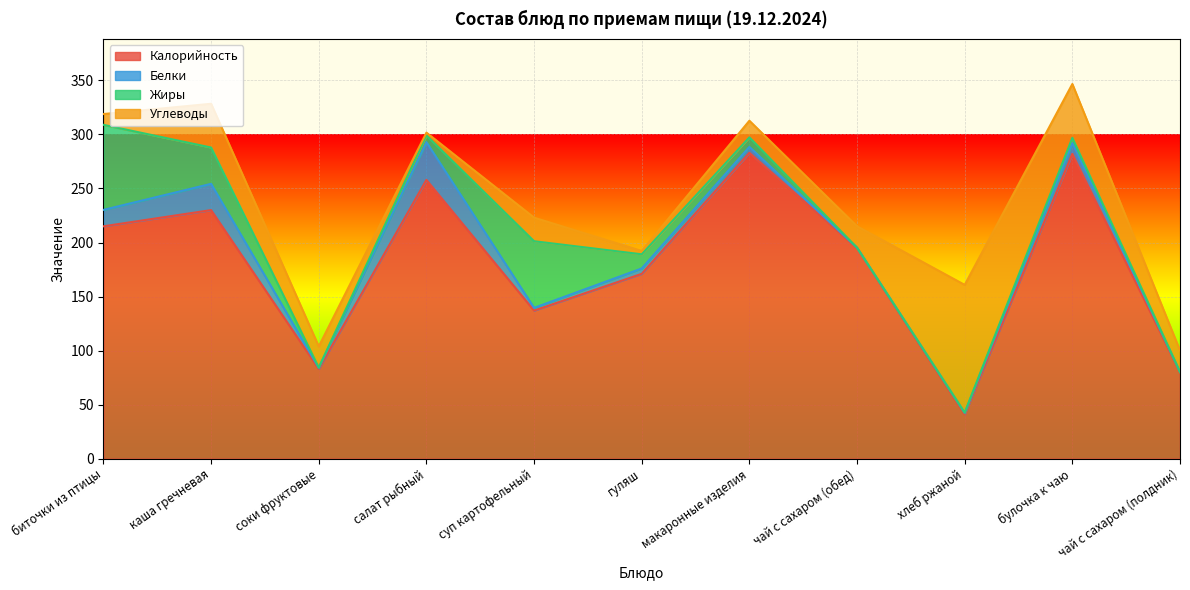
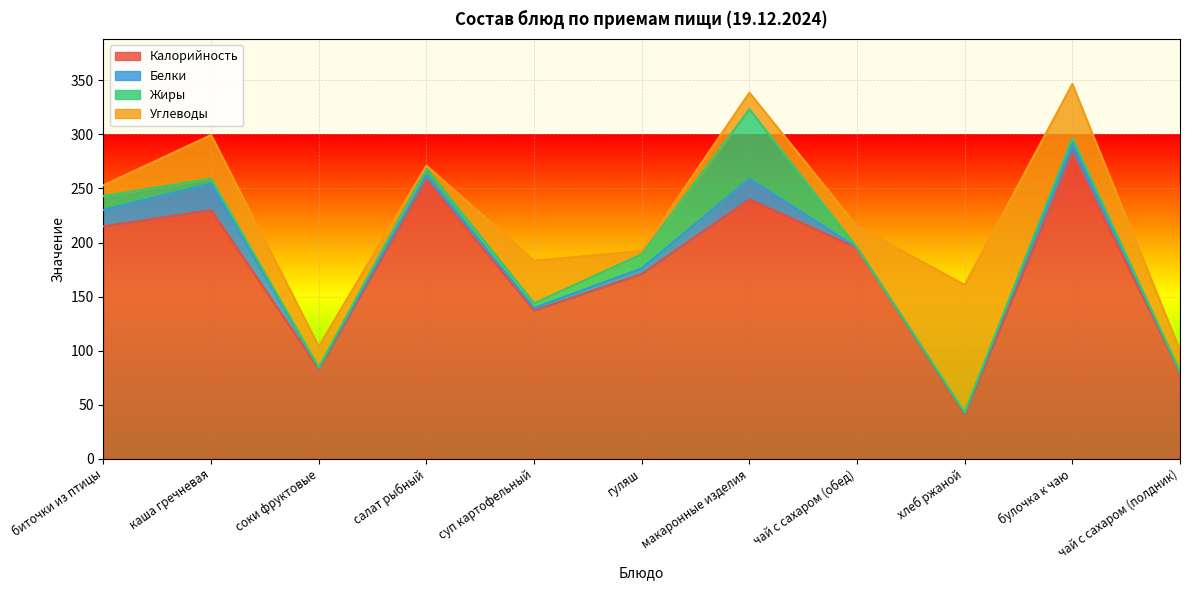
Жиры, биточки из птицы: 79 -> 13
Жиры, каша гречневая: 34 -> 5
Белки, салат рыбный: 35 -> 4
Жиры, суп картофельный: 62 -> 4
Углеводы, суп картофельный: 22 -> 39
Калорийность, макаронные изделия: 283 -> 240
Белки, макаронные изделия: 6 -> 19
Жиры, макаронные изделия: 9 -> 64
